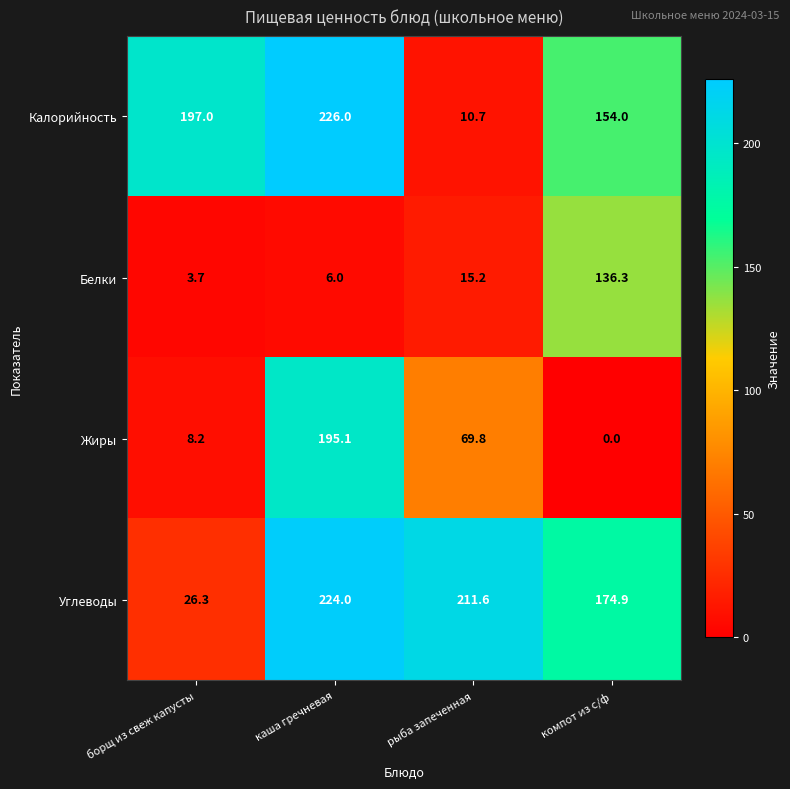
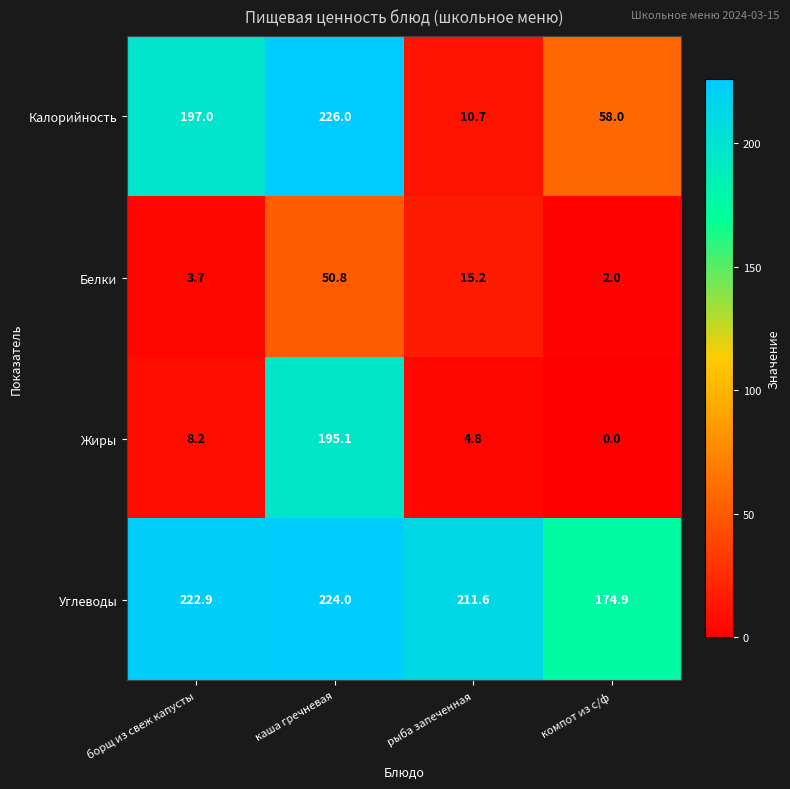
Калорийность, компот из с/ф: 154.0 -> 58.0
Белки, каша гречневая: 6.0 -> 50.8
Белки, компот из с/ф: 136.3 -> 2.0
Жиры, рыба запеченная: 69.8 -> 4.8
Углеводы, борщ из свеж капусты: 26.3 -> 222.9
